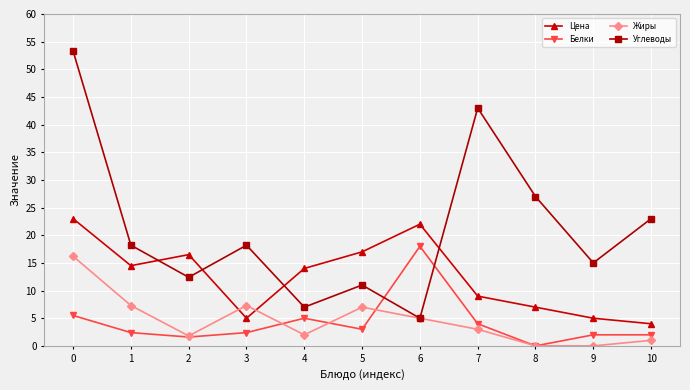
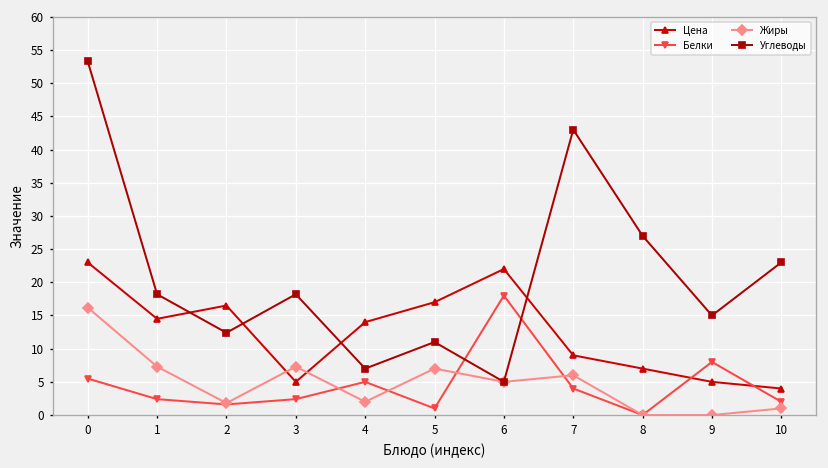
Белки, 5: 3 -> 1
Жиры, 7: 3 -> 6
Белки, 9: 2 -> 8
